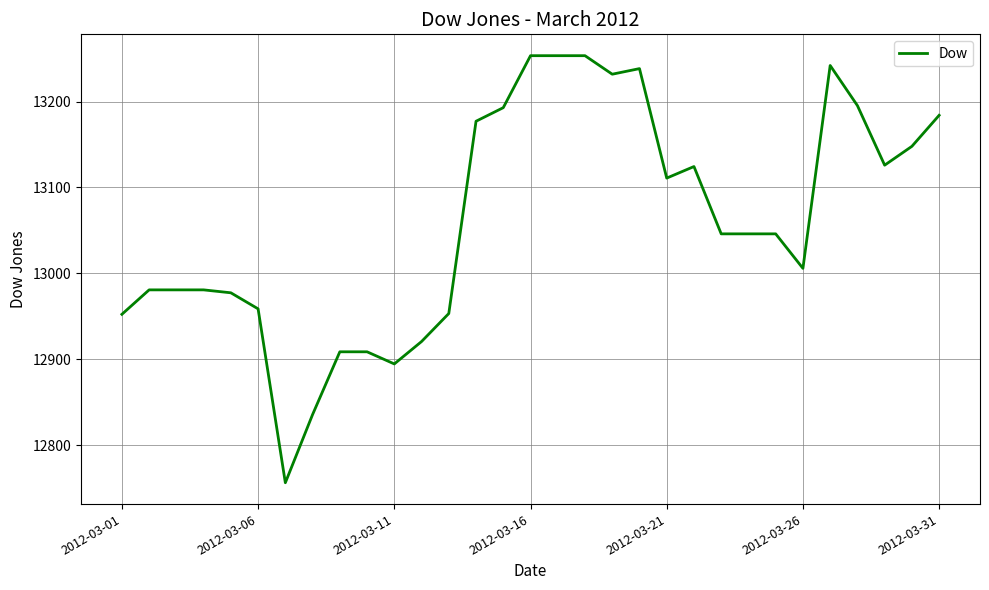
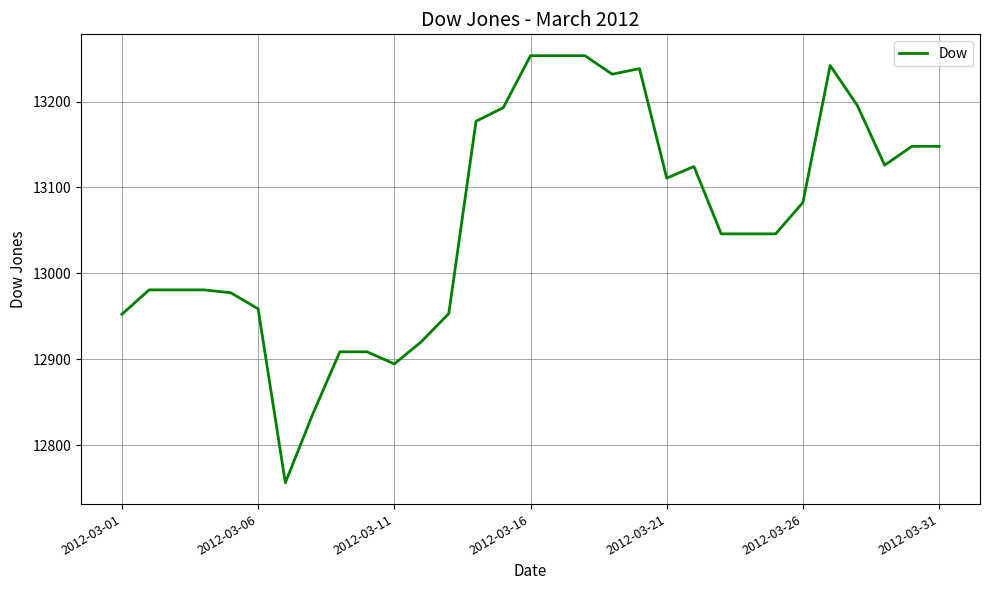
2012-03-26: 13010 -> 13080
2012-03-31: 13180 -> 13150
